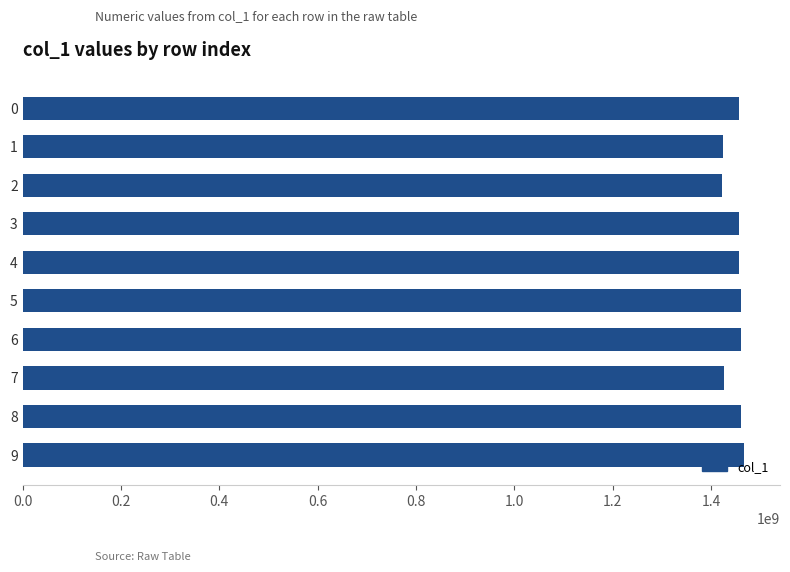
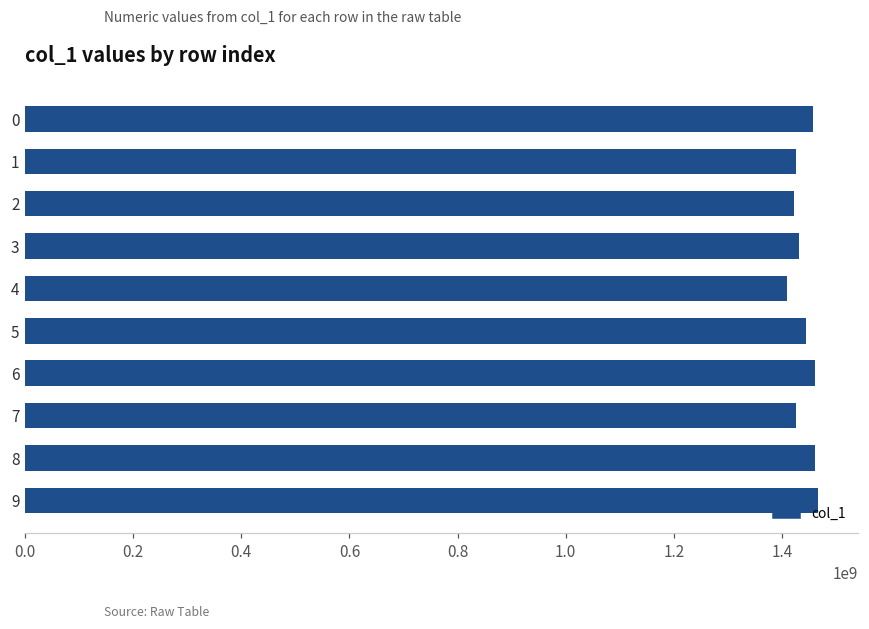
3: 1460000000 -> 1430000000
4: 1460000000 -> 1410000000
5: 1460000000 -> 1450000000
